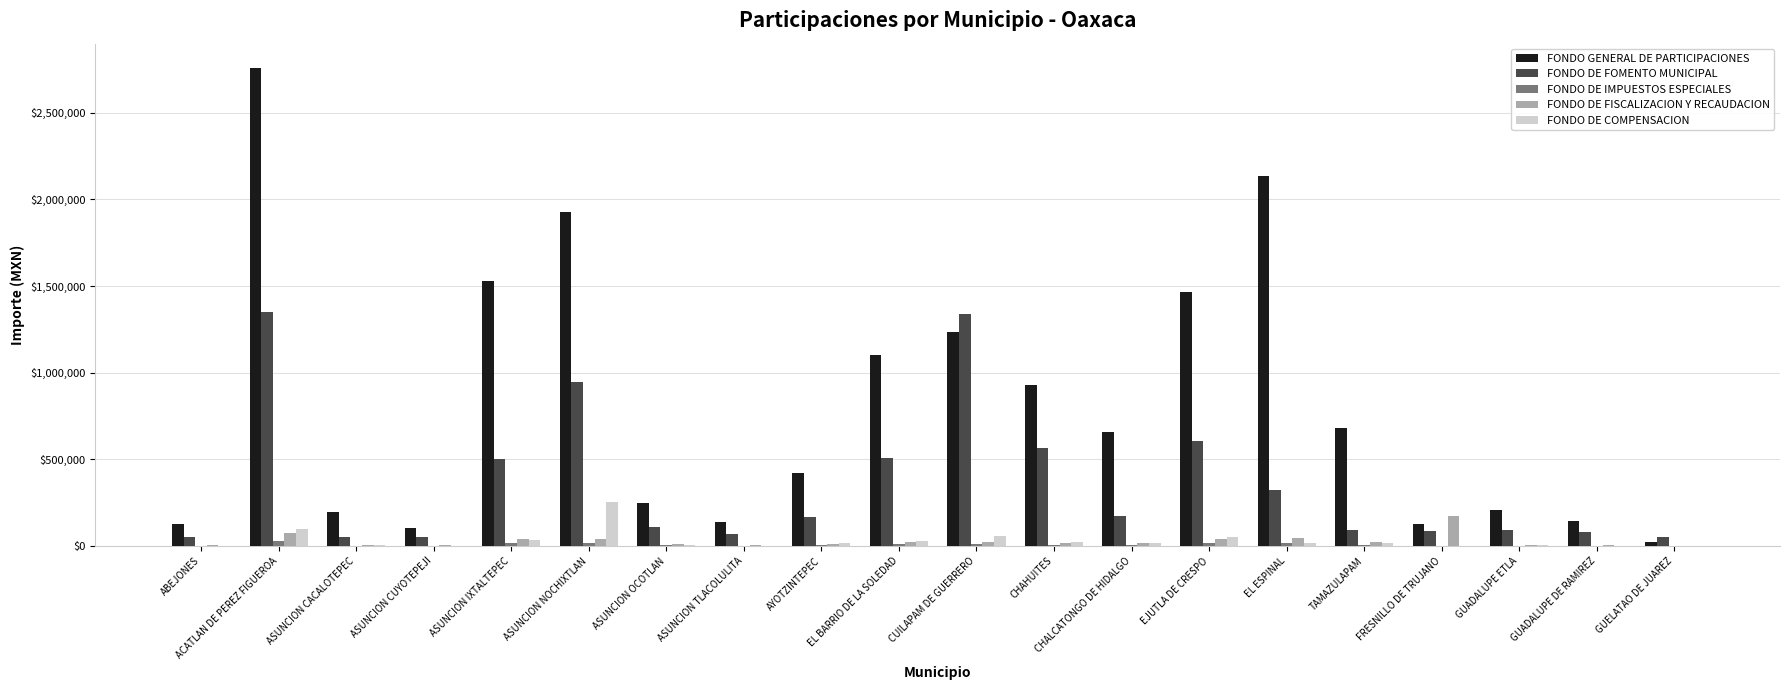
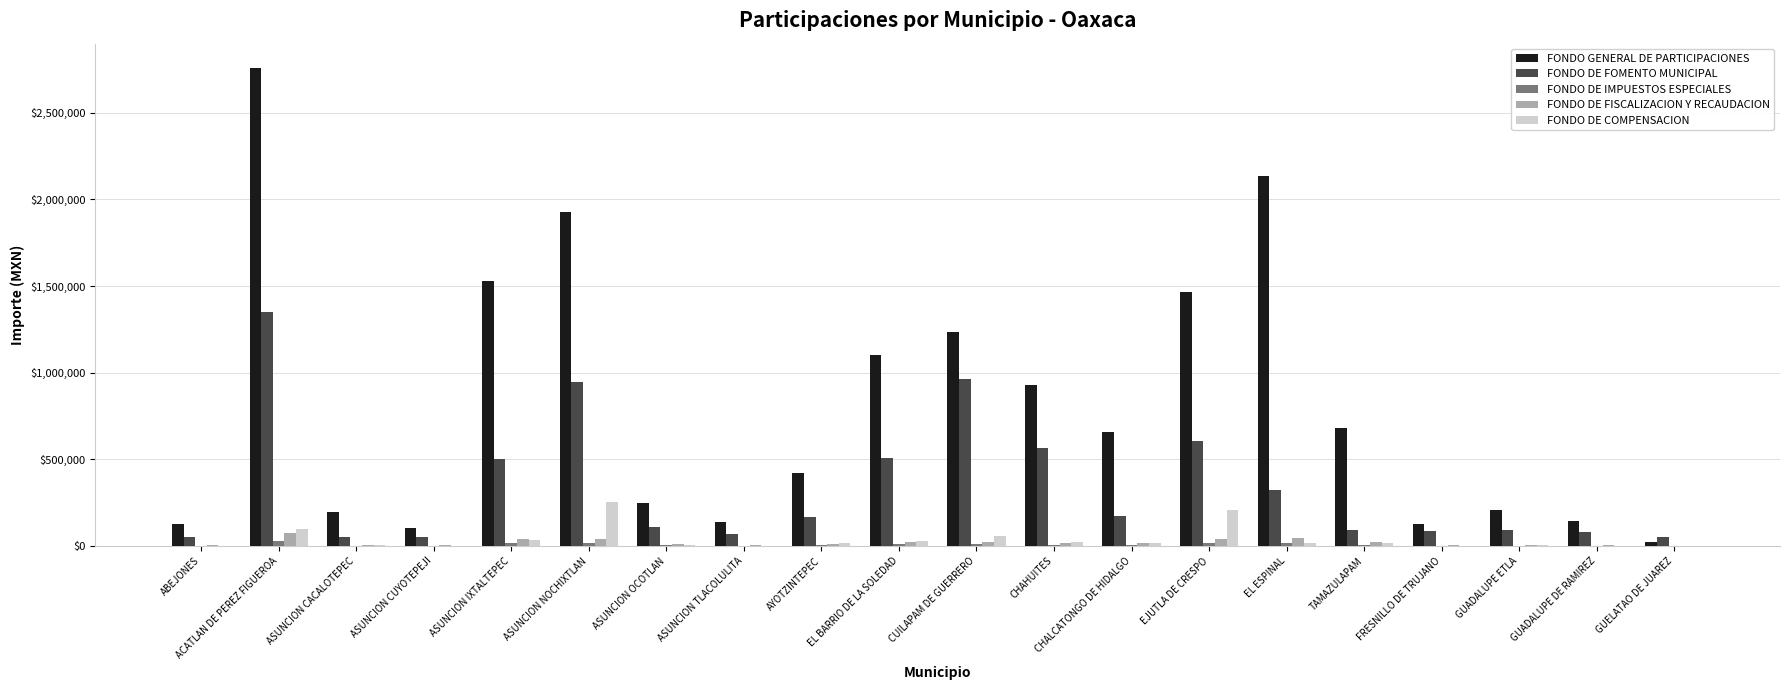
FONDO DE FOMENTO MUNICIPAL, CUILAPAM DE GUERRERO: $1,340,000 -> $960,000
FONDO DE COMPENSACION, EJUTLA DE CRESPO: $50,000 -> $210,000
FONDO DE FISCALIZACION Y RECAUDACION, FRESNILLO DE TRUJANO: $180,000 -> $10,000
